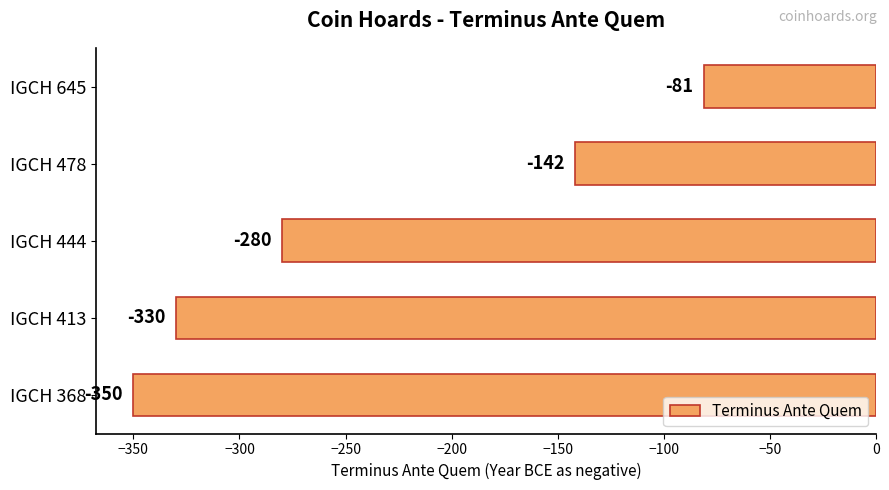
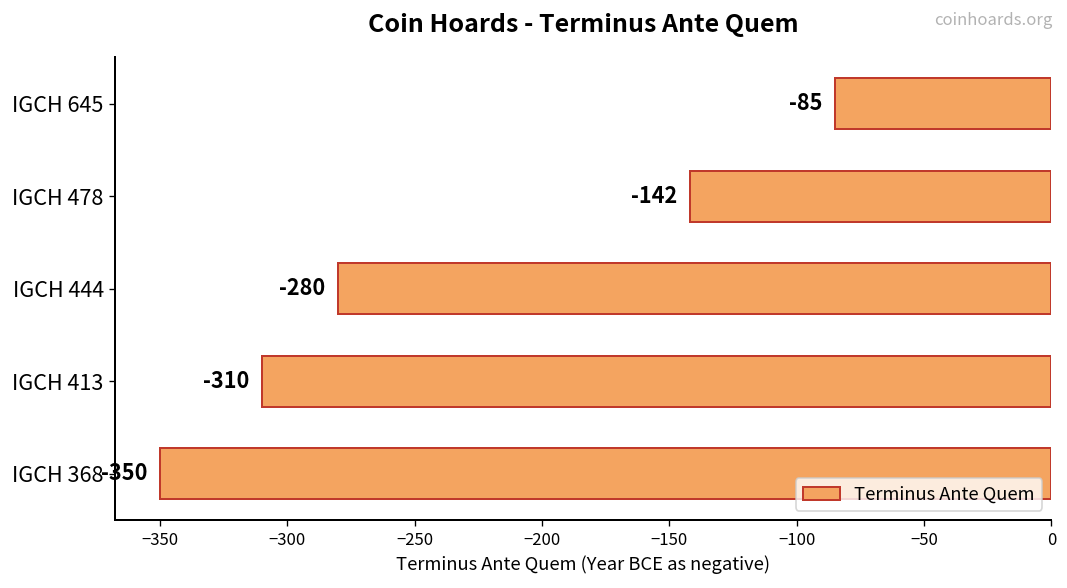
IGCH 645: -81 -> -85
IGCH 413: -330 -> -310
